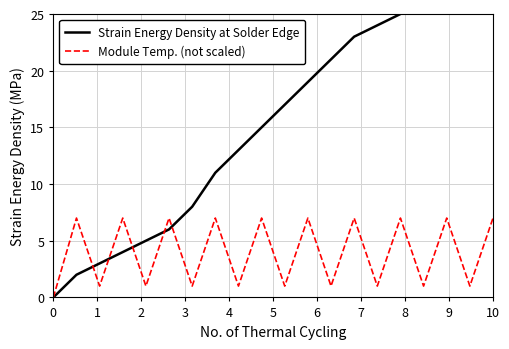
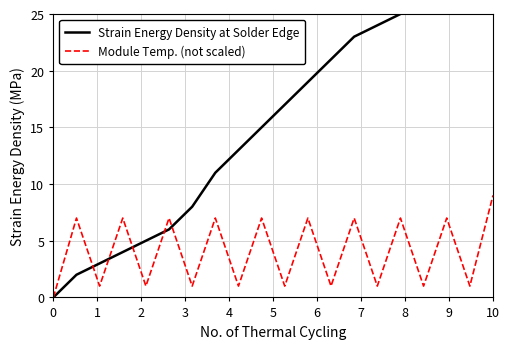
Module Temp. (not scaled), 10: 7 -> 9
